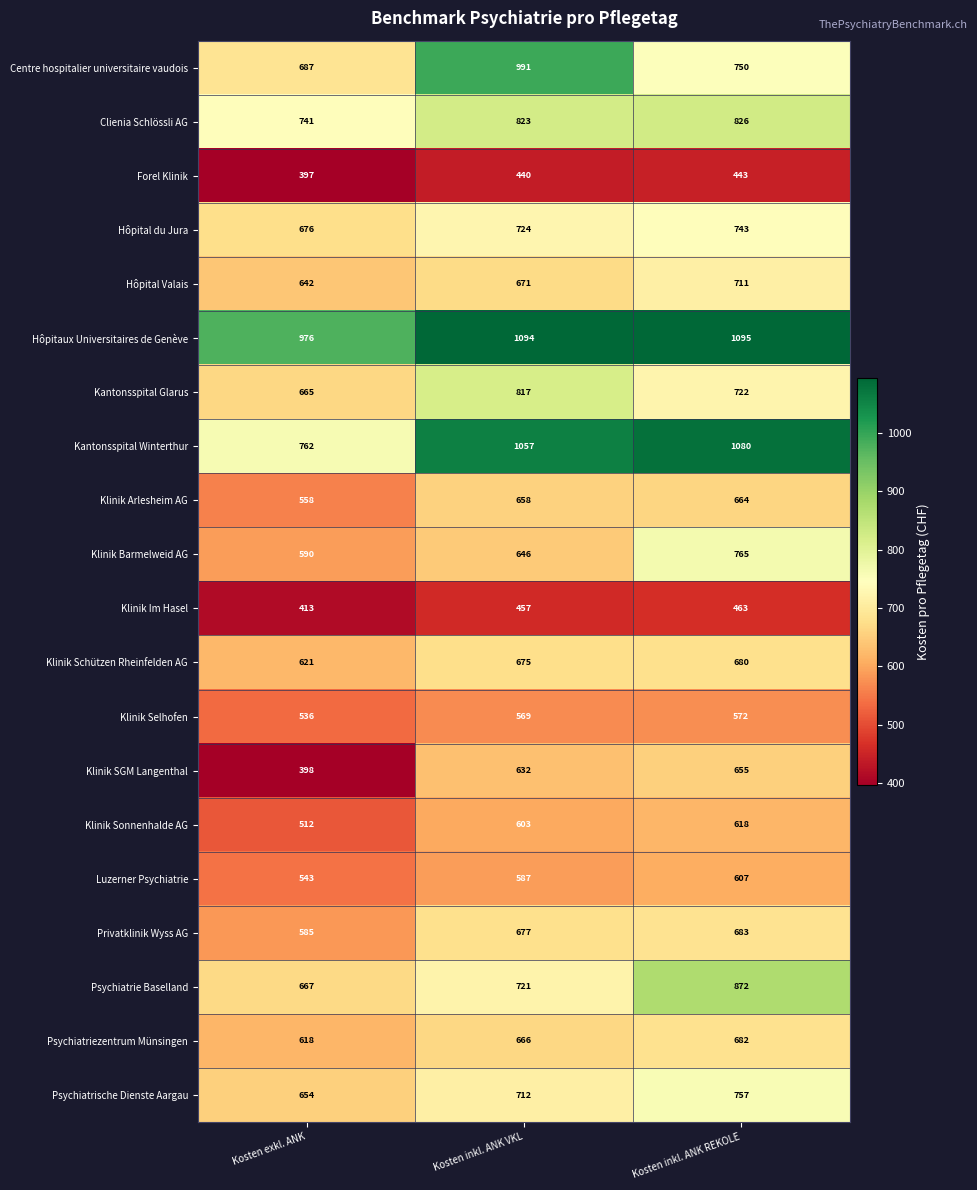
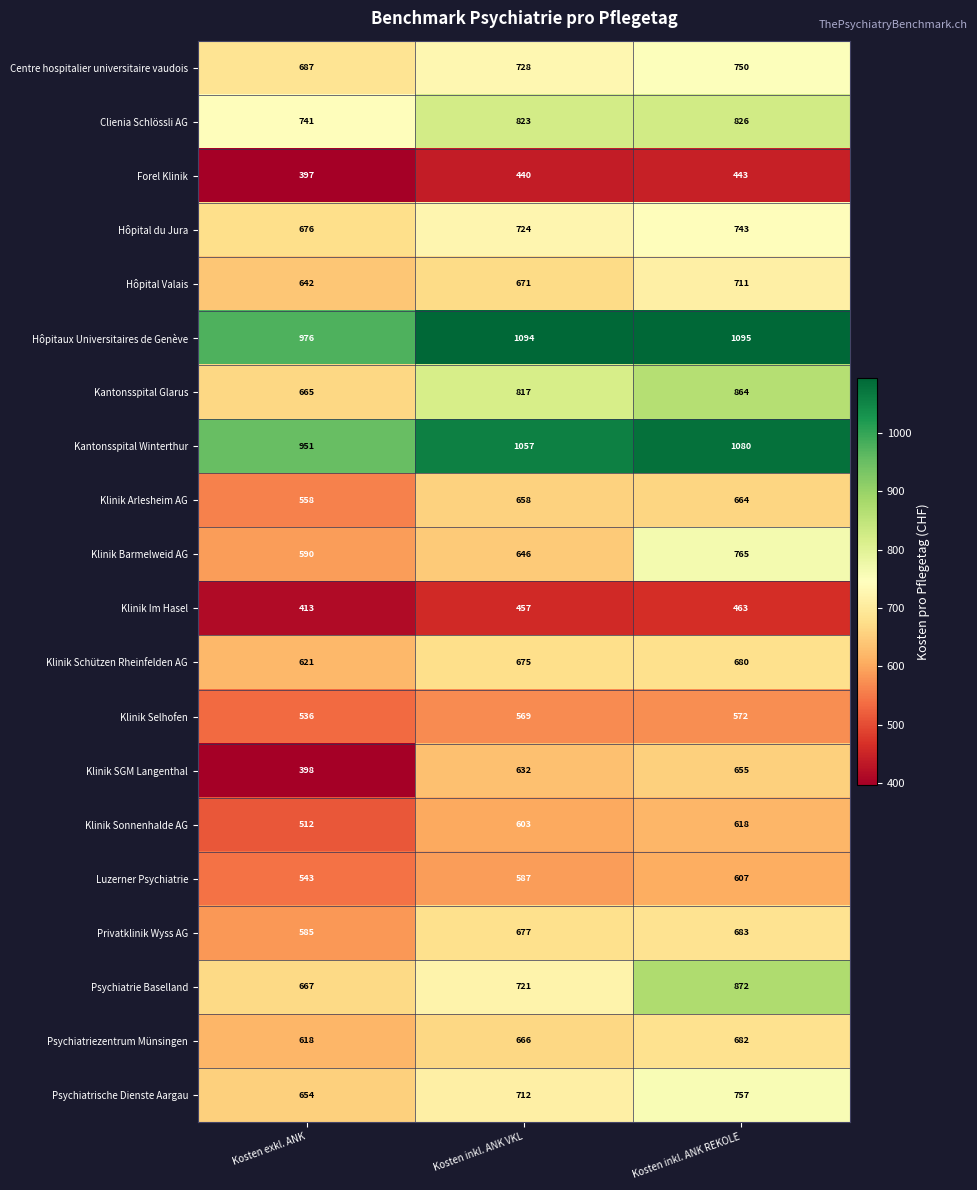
Centre hospitalier universitaire vaudois, Kosten inkl. ANK VKL: 991 -> 728
Kantonsspital Glarus, Kosten inkl. ANK REKOLE: 722 -> 864
Kantonsspital Winterthur, Kosten exkl. ANK: 762 -> 951
